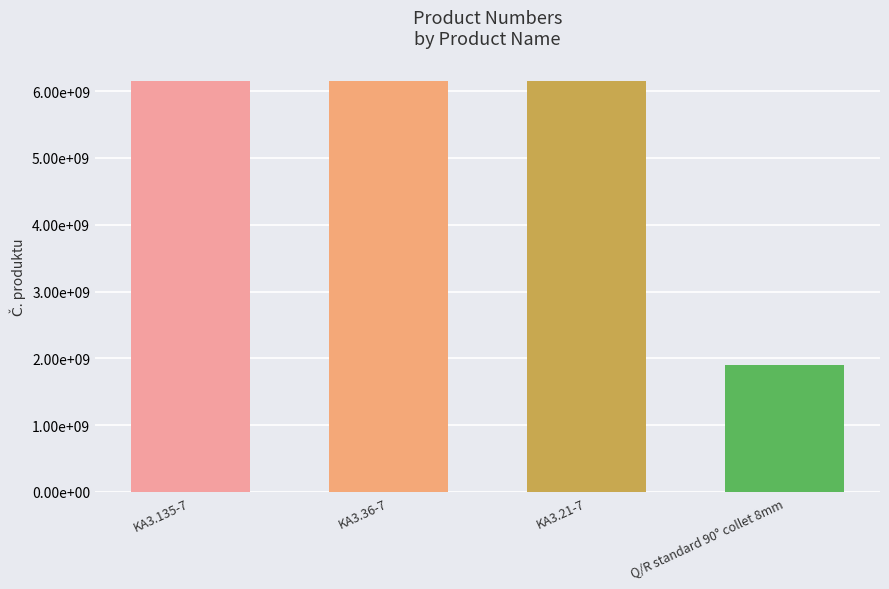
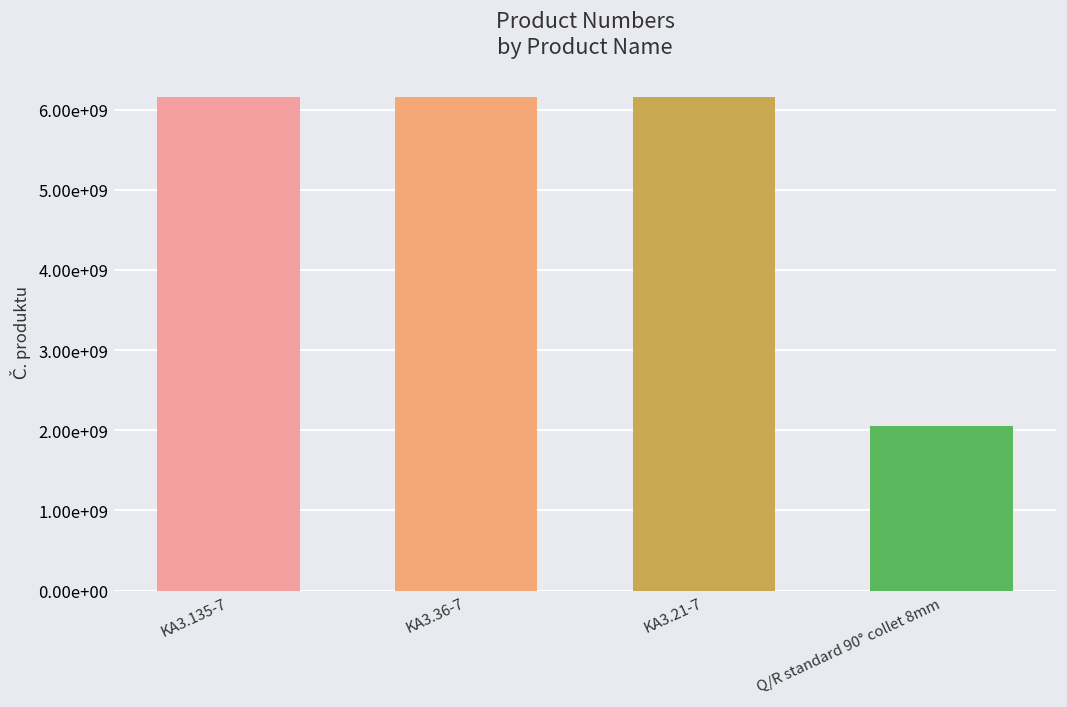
Q/R standard 90° collet 8mm: 1900000000 -> 2100000000
